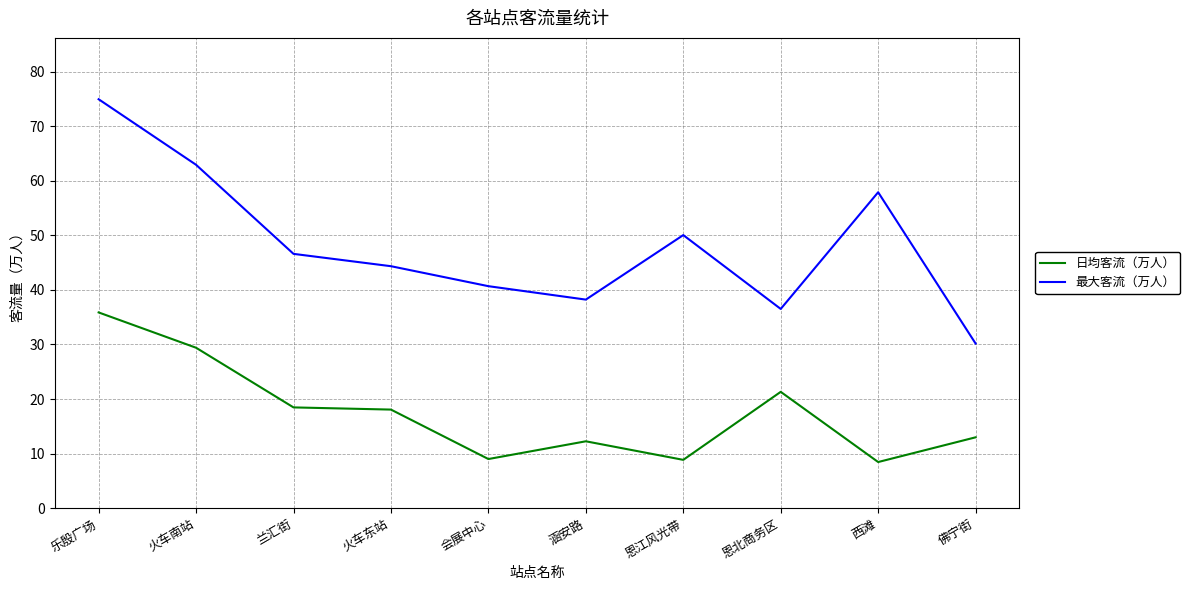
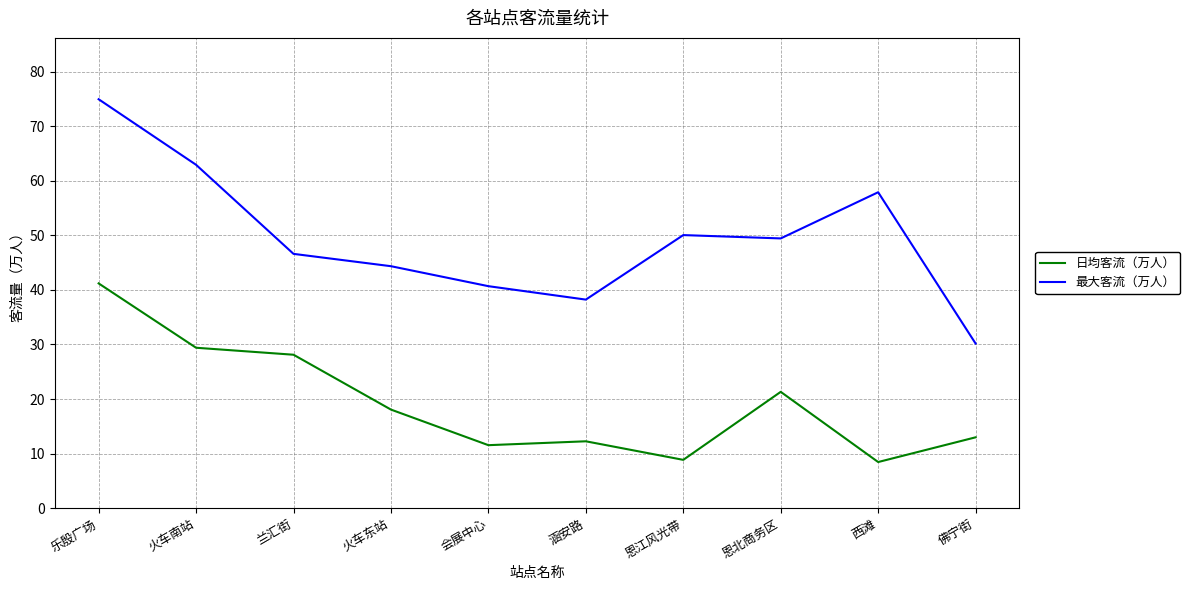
日均客流（万人）, 乐殷广场: 36 -> 41
日均客流（万人）, 兰汇街: 18 -> 28
日均客流（万人）, 会展中心: 9 -> 12
最大客流（万人）, 恩北商务区: 37 -> 49
